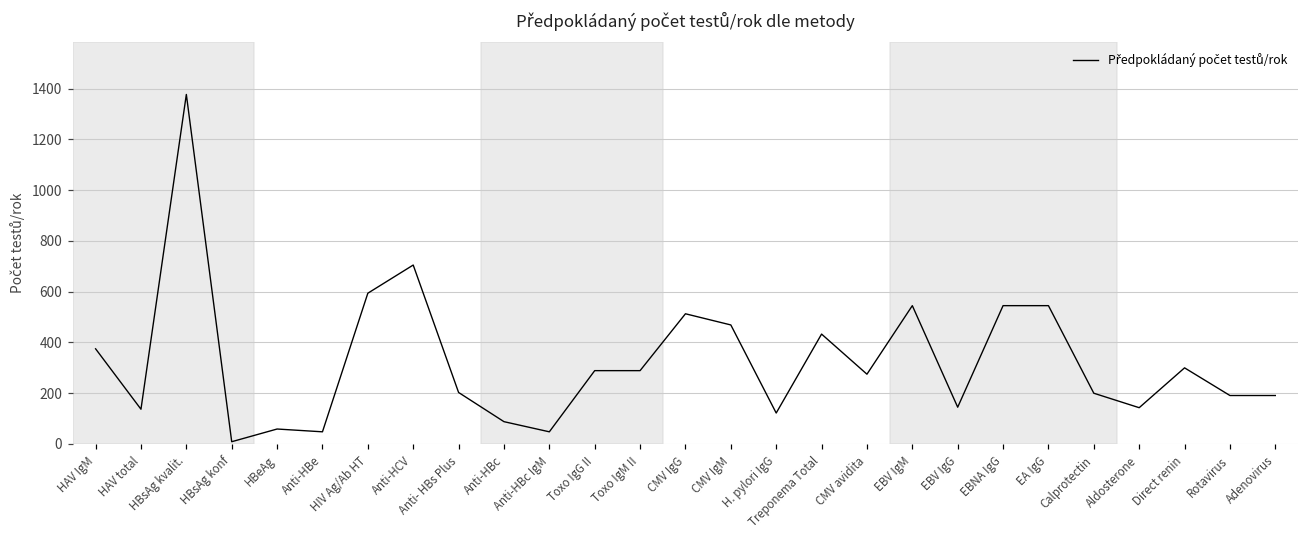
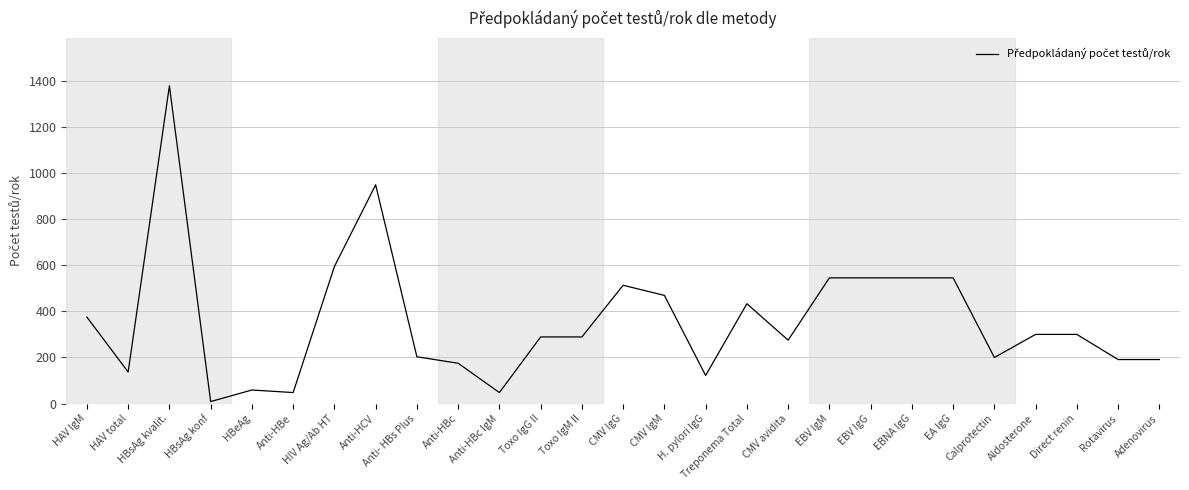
Anti-HCV: 710 -> 950
Anti-HBc: 90 -> 180
EBV IgG: 150 -> 550
Aldosterone: 140 -> 300
